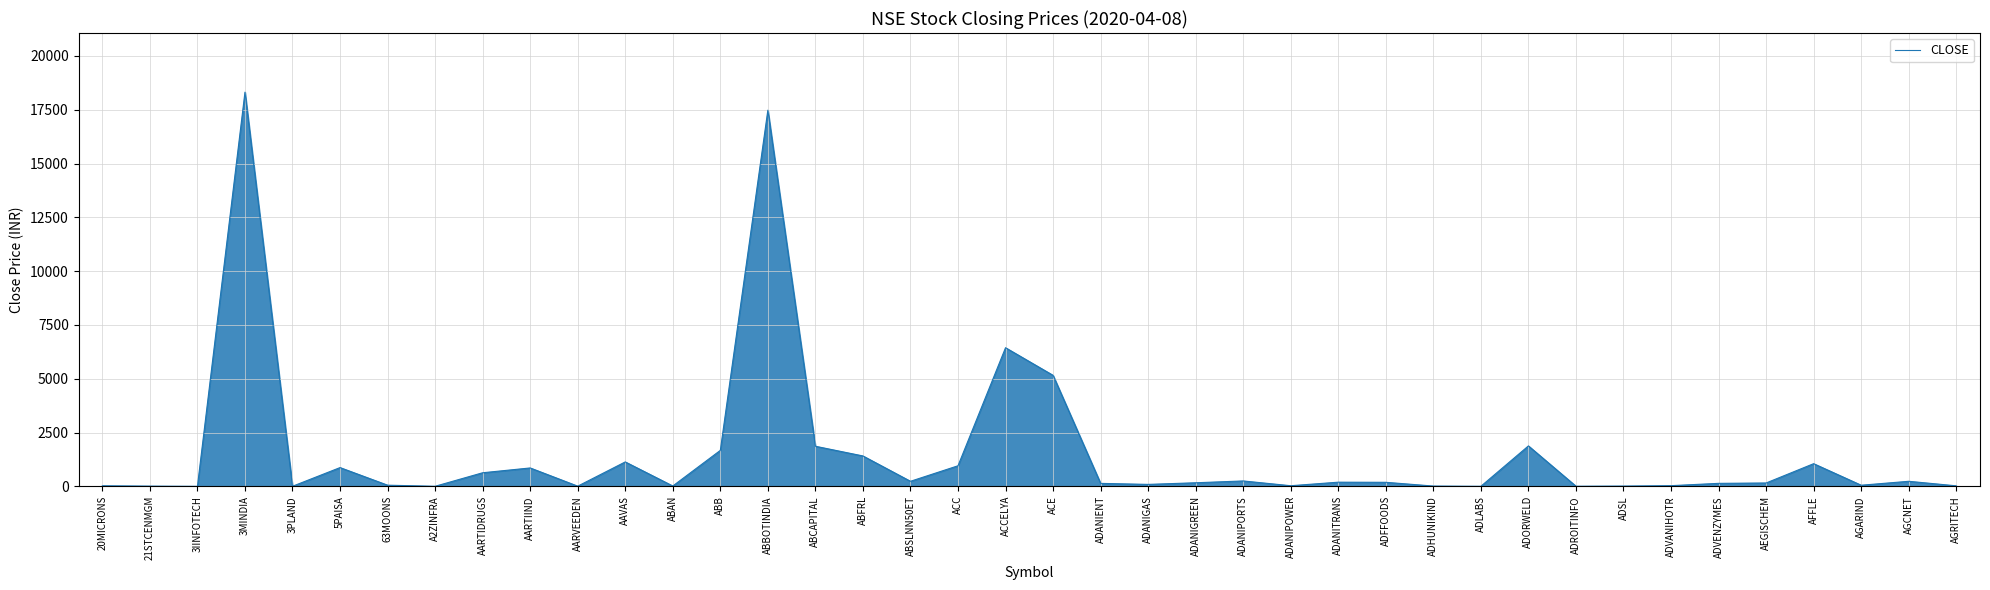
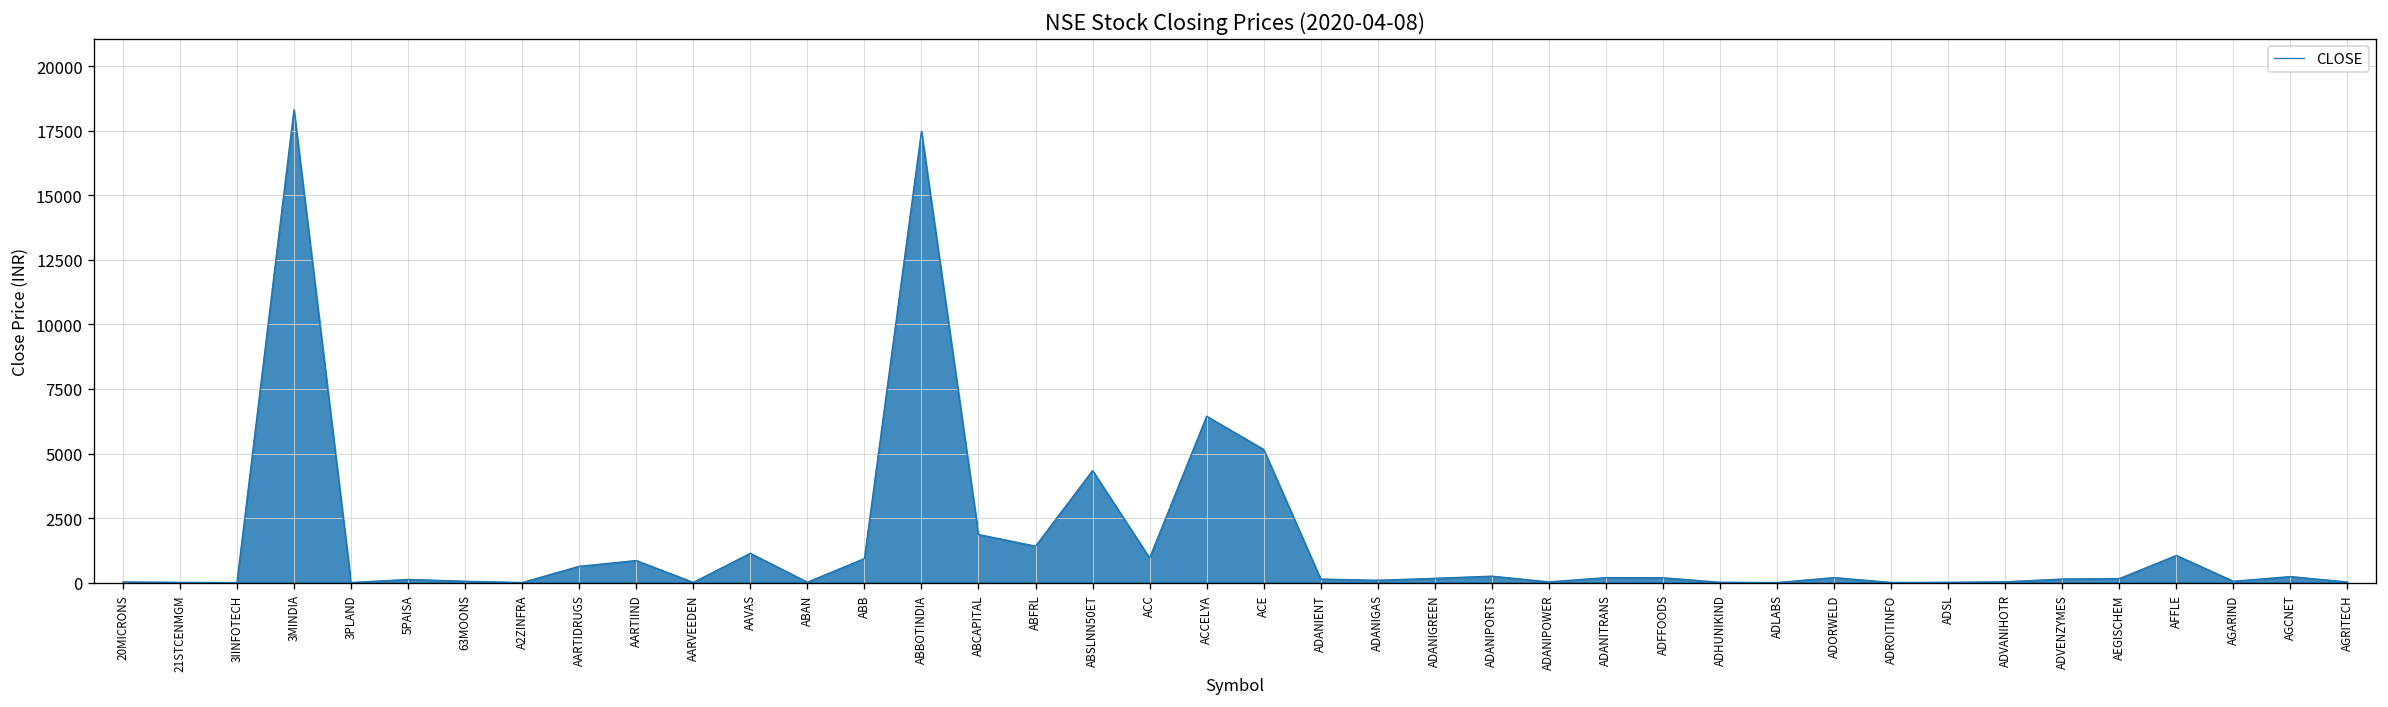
5PAISA: 900 -> 100
ABB: 1700 -> 900
ABSLNN50ET: 200 -> 4300
ADORWELD: 1900 -> 200
